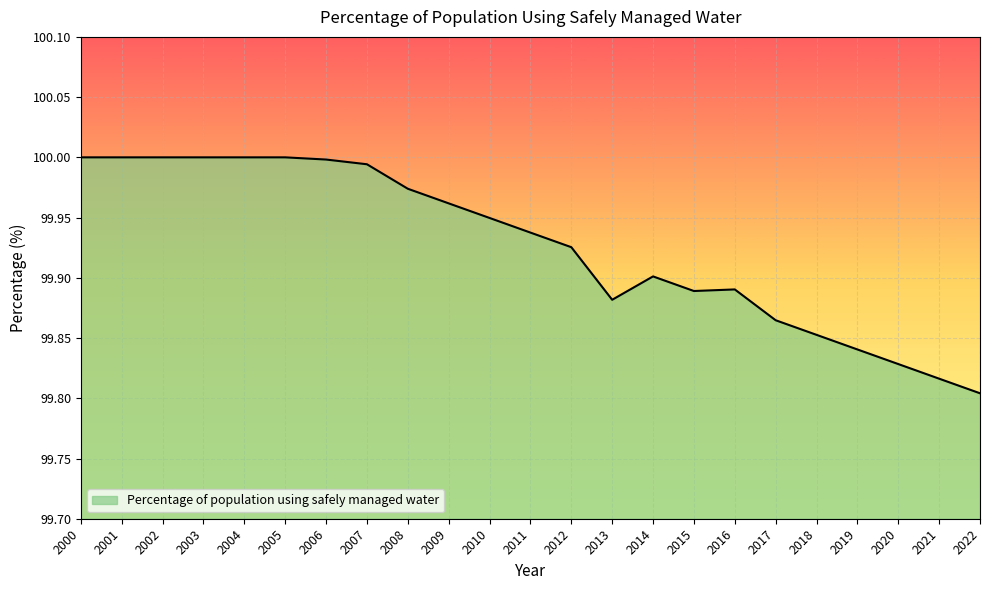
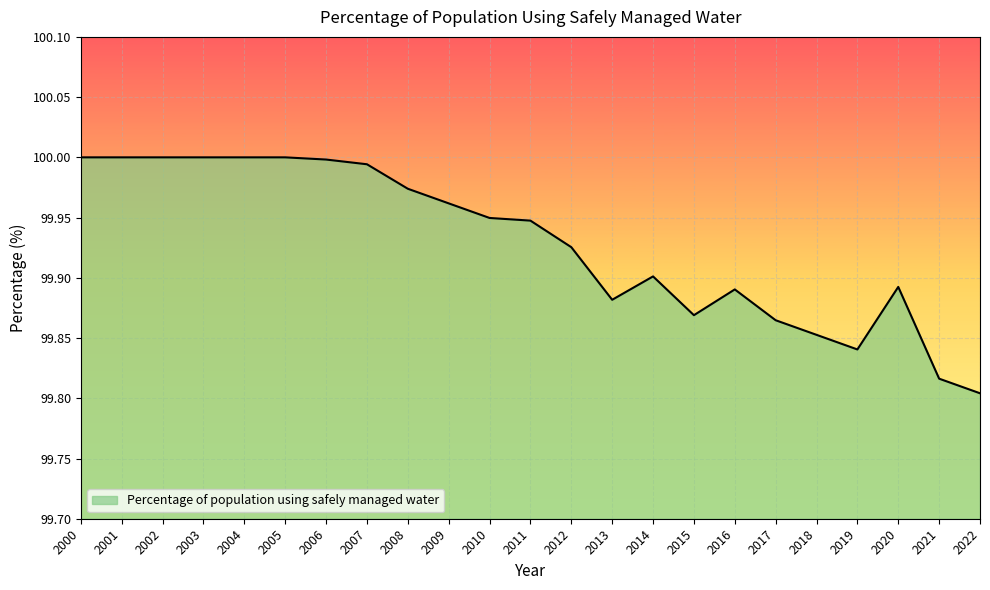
2011: 99.938 -> 99.947
2015: 99.889 -> 99.869
2020: 99.828 -> 99.892
